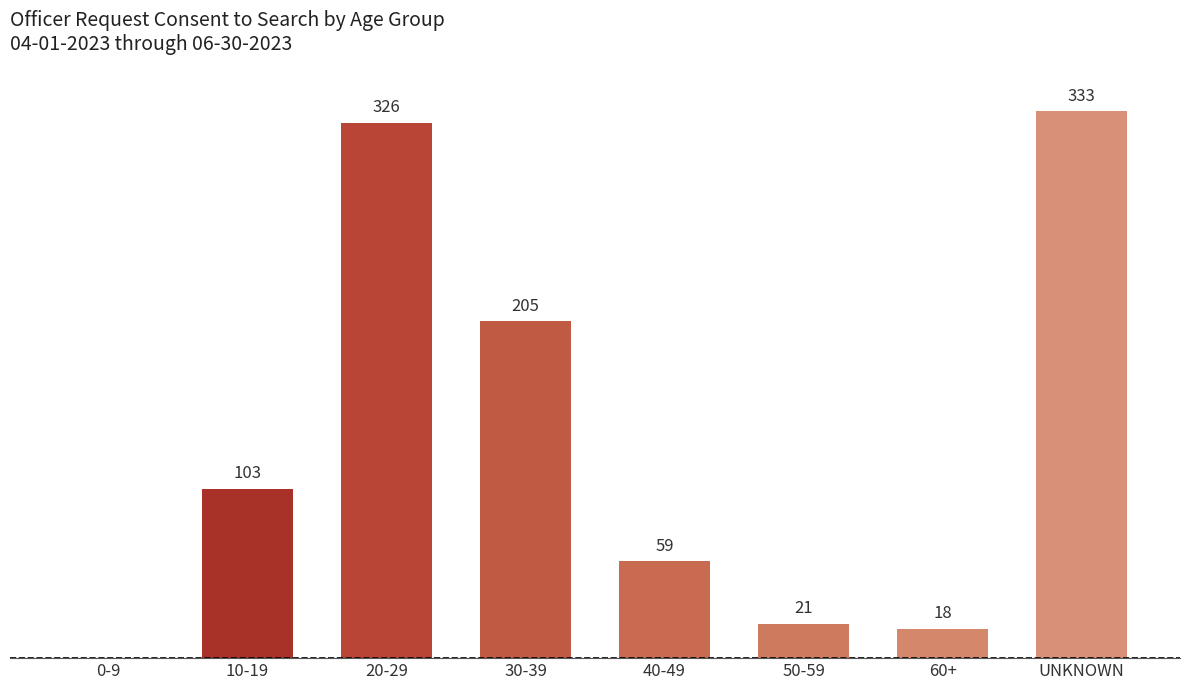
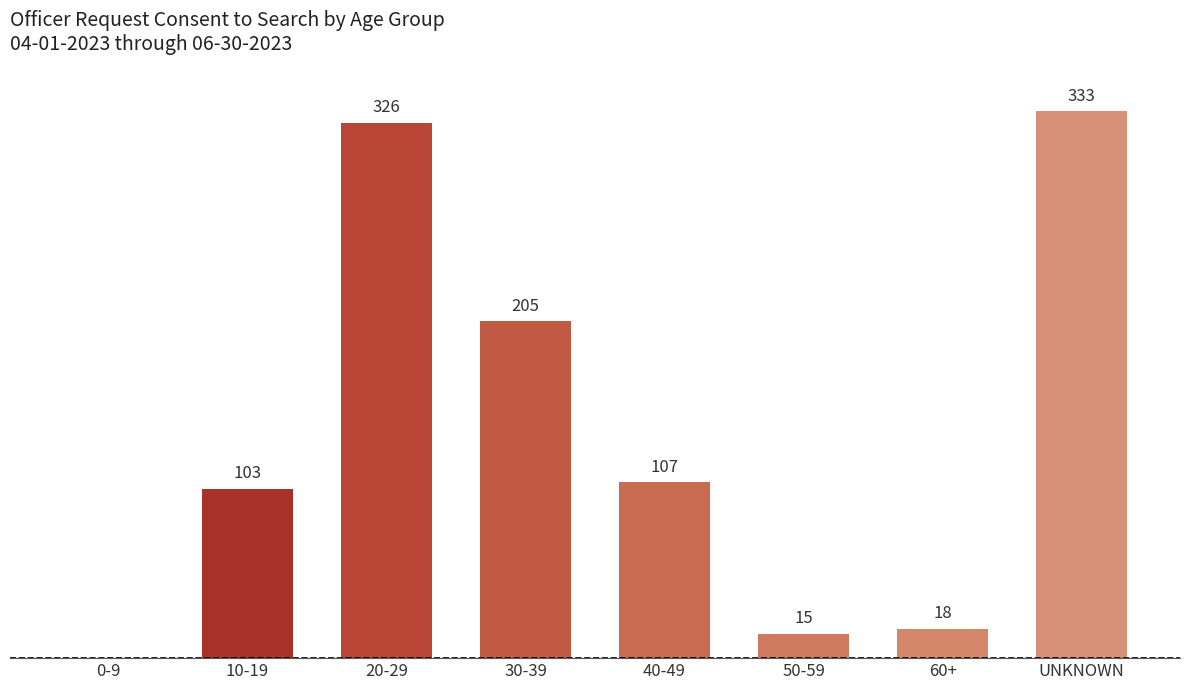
40-49: 59 -> 107
50-59: 21 -> 15
